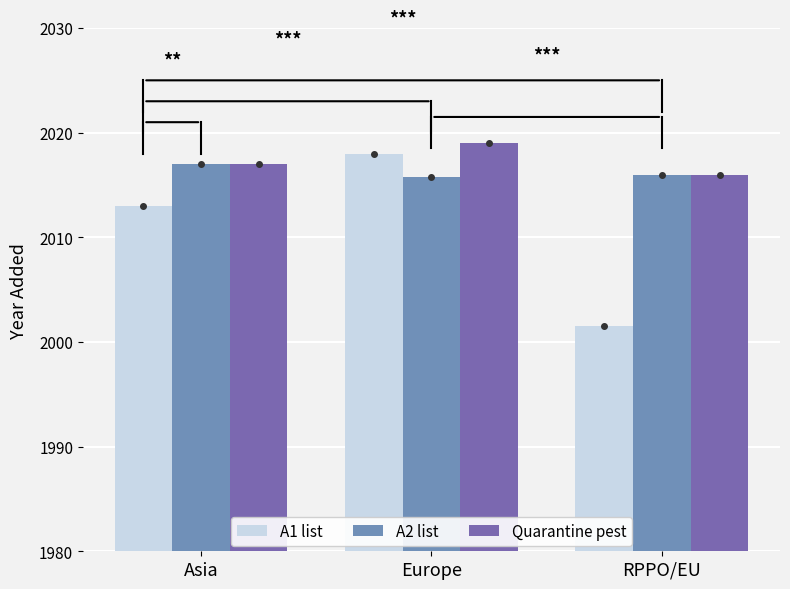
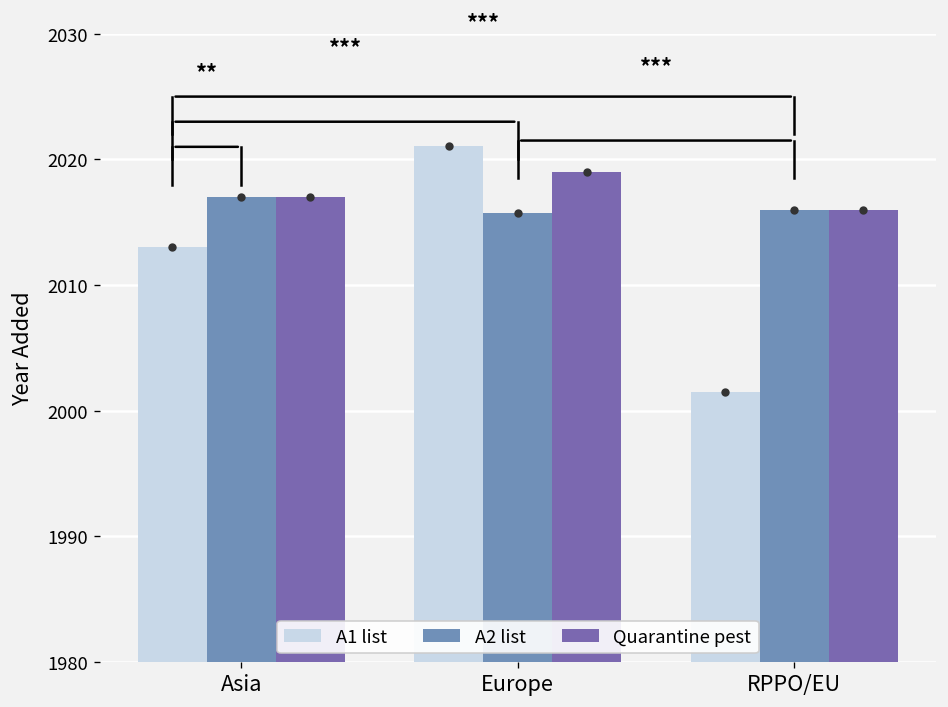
A1 list, Europe: 2018.0 -> 2021.1
